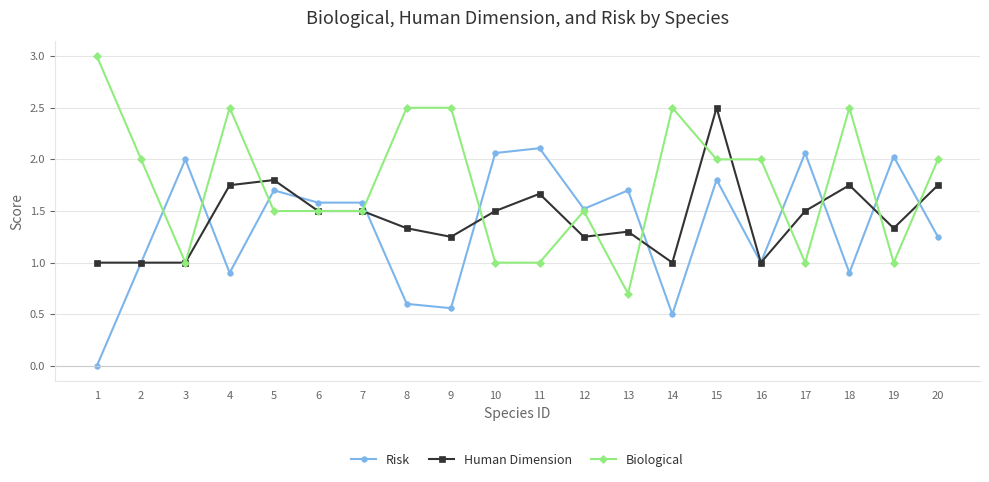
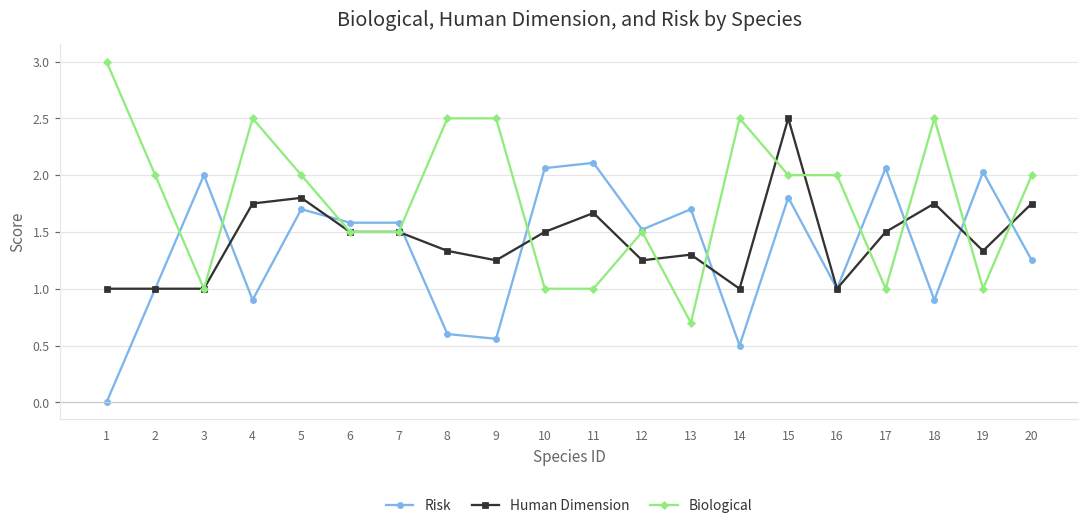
Biological, 5: 1.5 -> 2.0
